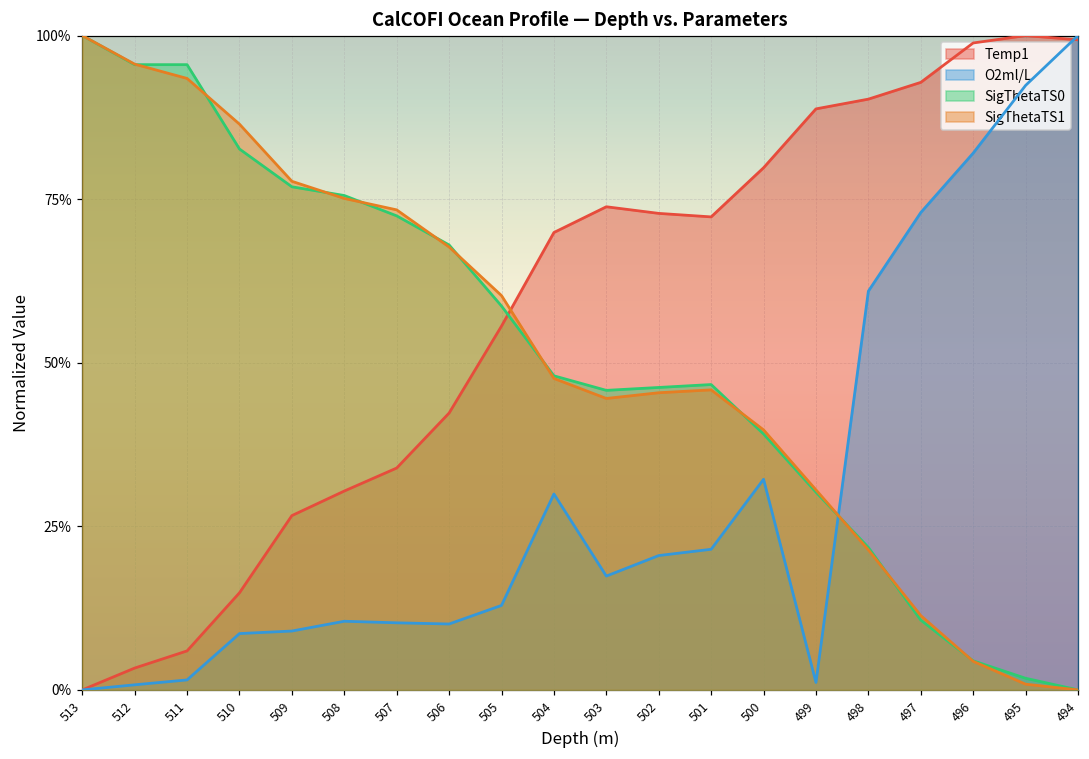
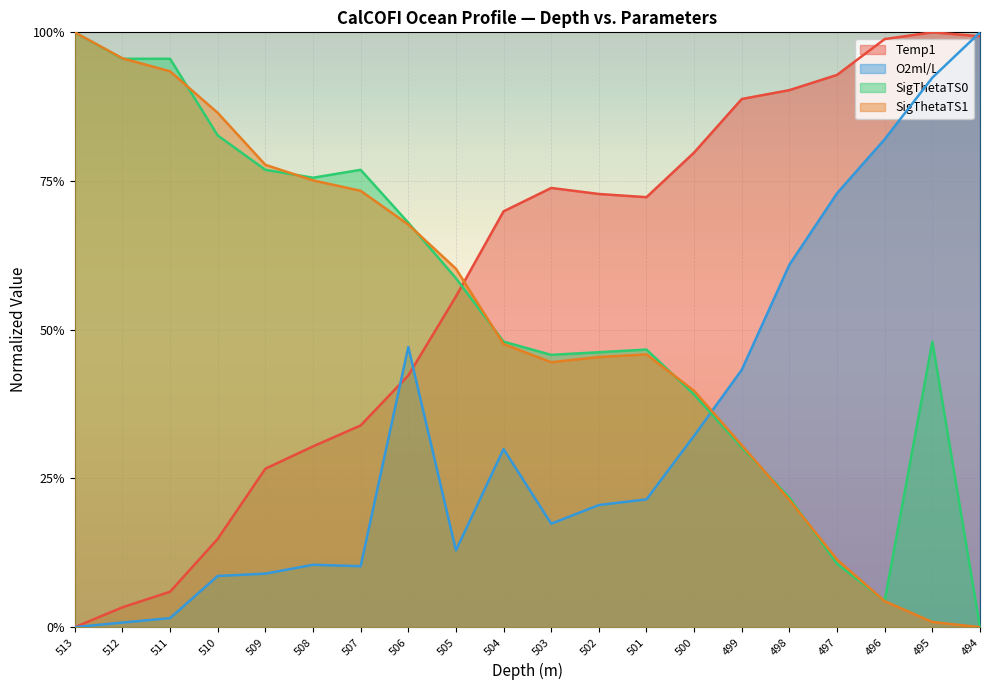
SigThetaTS0, 507: 72% -> 77%
O2ml/L, 506: 10% -> 47%
O2ml/L, 499: 1% -> 43%
SigThetaTS0, 495: 2% -> 48%
